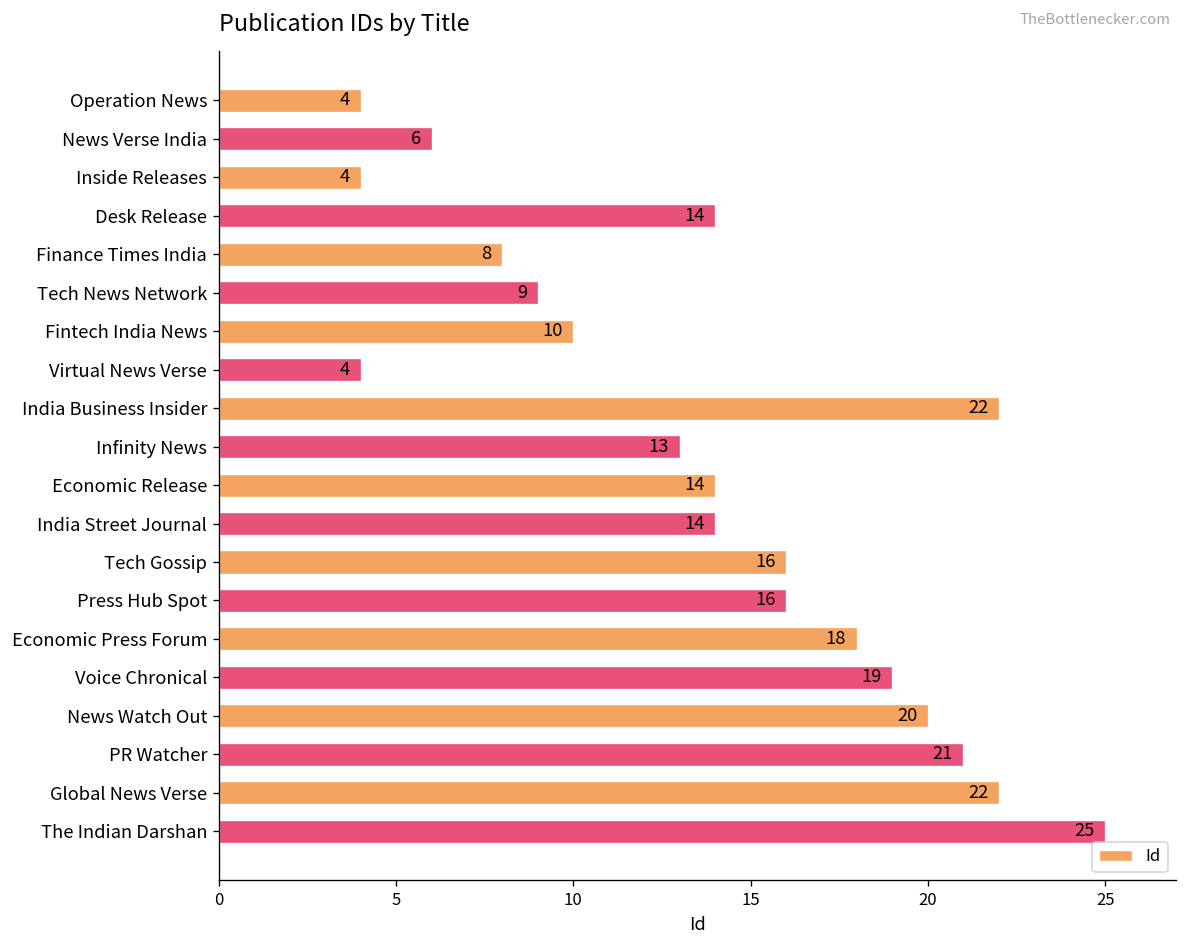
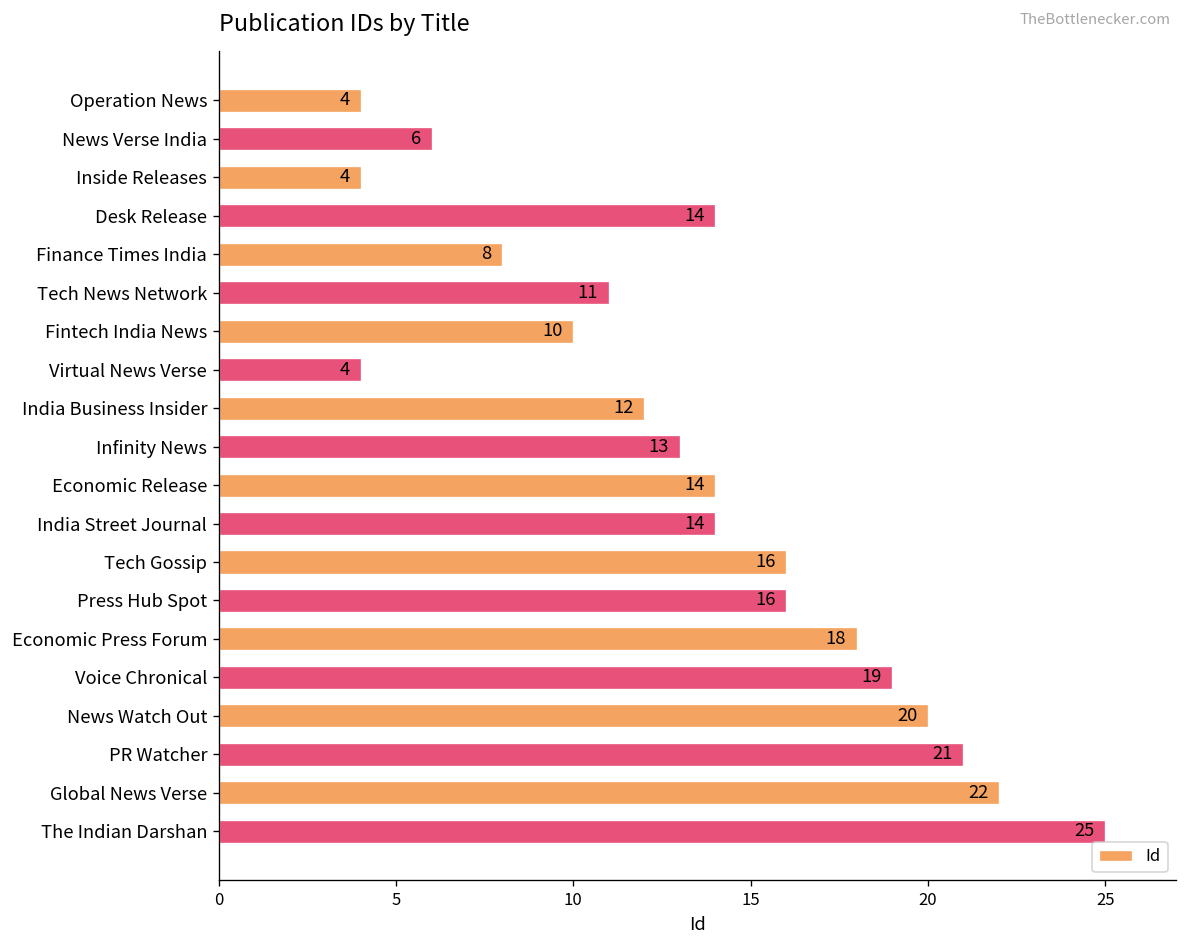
Tech News Network: 9 -> 11
India Business Insider: 22 -> 12
